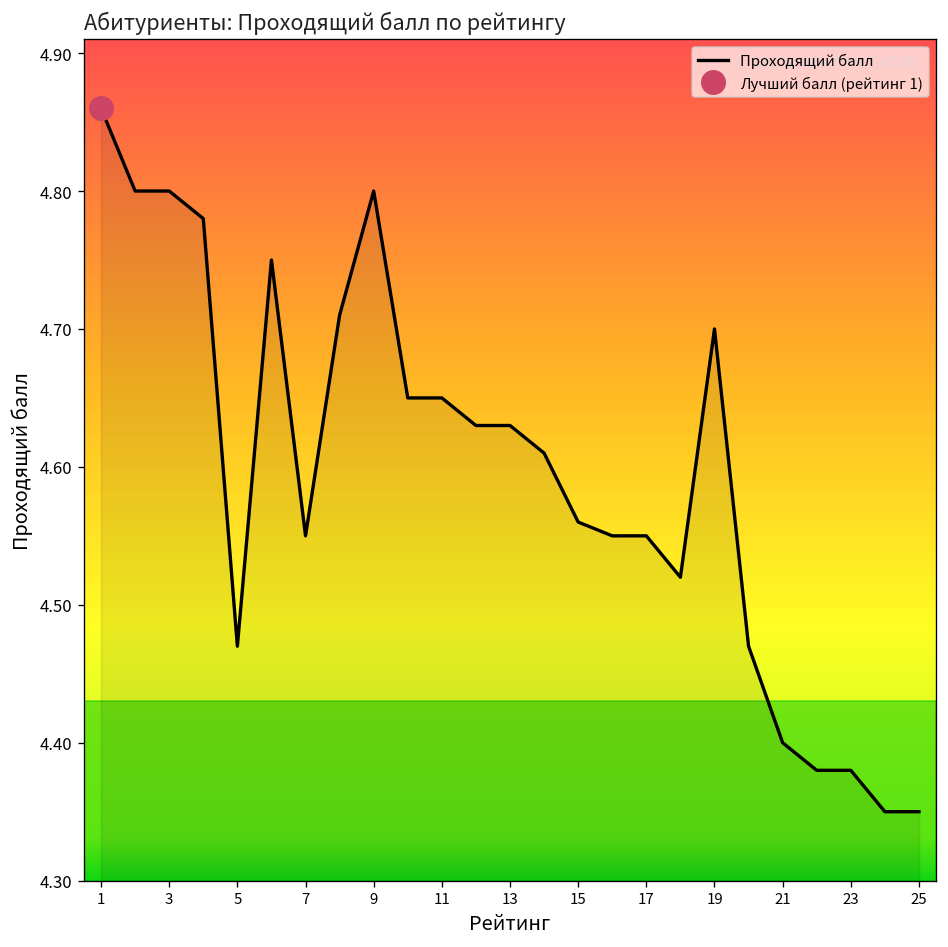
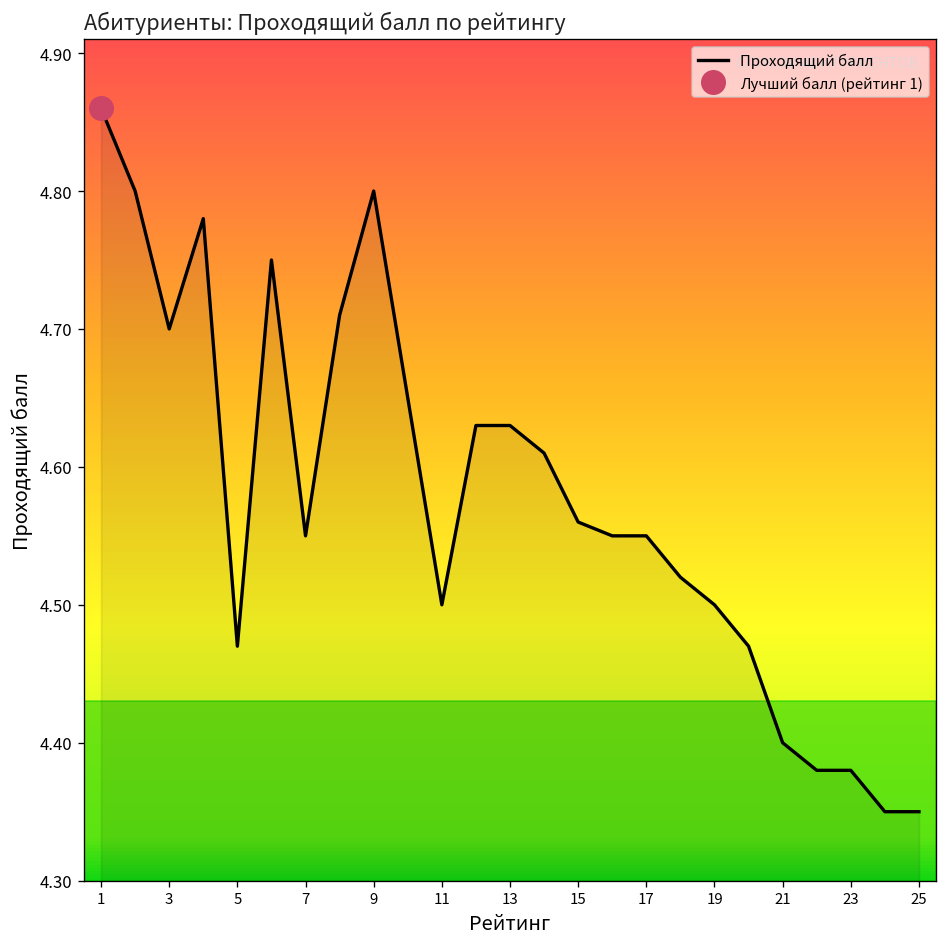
Проходящий балл, 3: 4.8 -> 4.7
Проходящий балл, 11: 4.65 -> 4.50
Проходящий балл, 19: 4.7 -> 4.5
